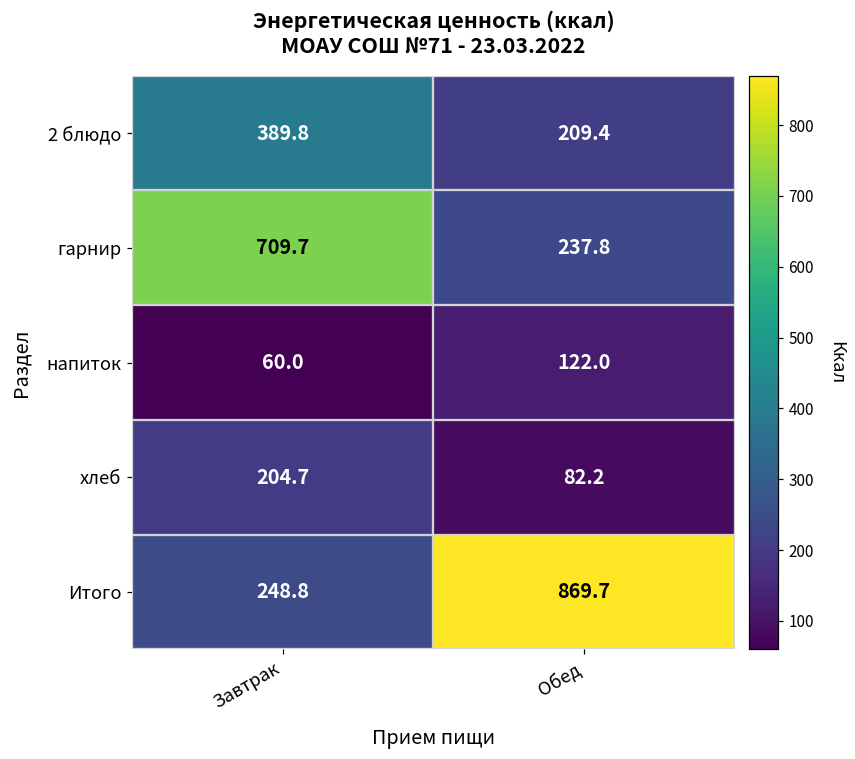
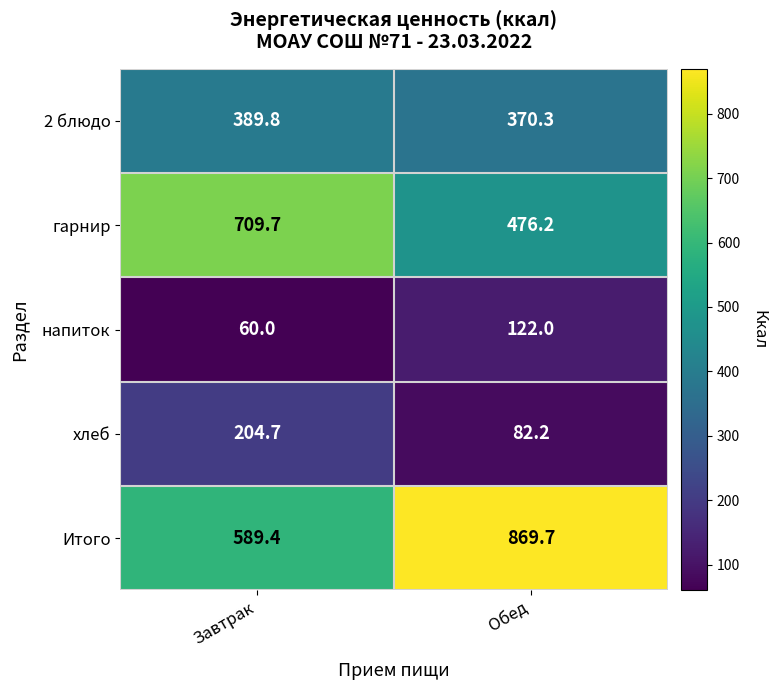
2 блюдо, Обед: 209.4 -> 370.3
гарнир, Обед: 237.8 -> 476.2
Итого, Завтрак: 248.8 -> 589.4
